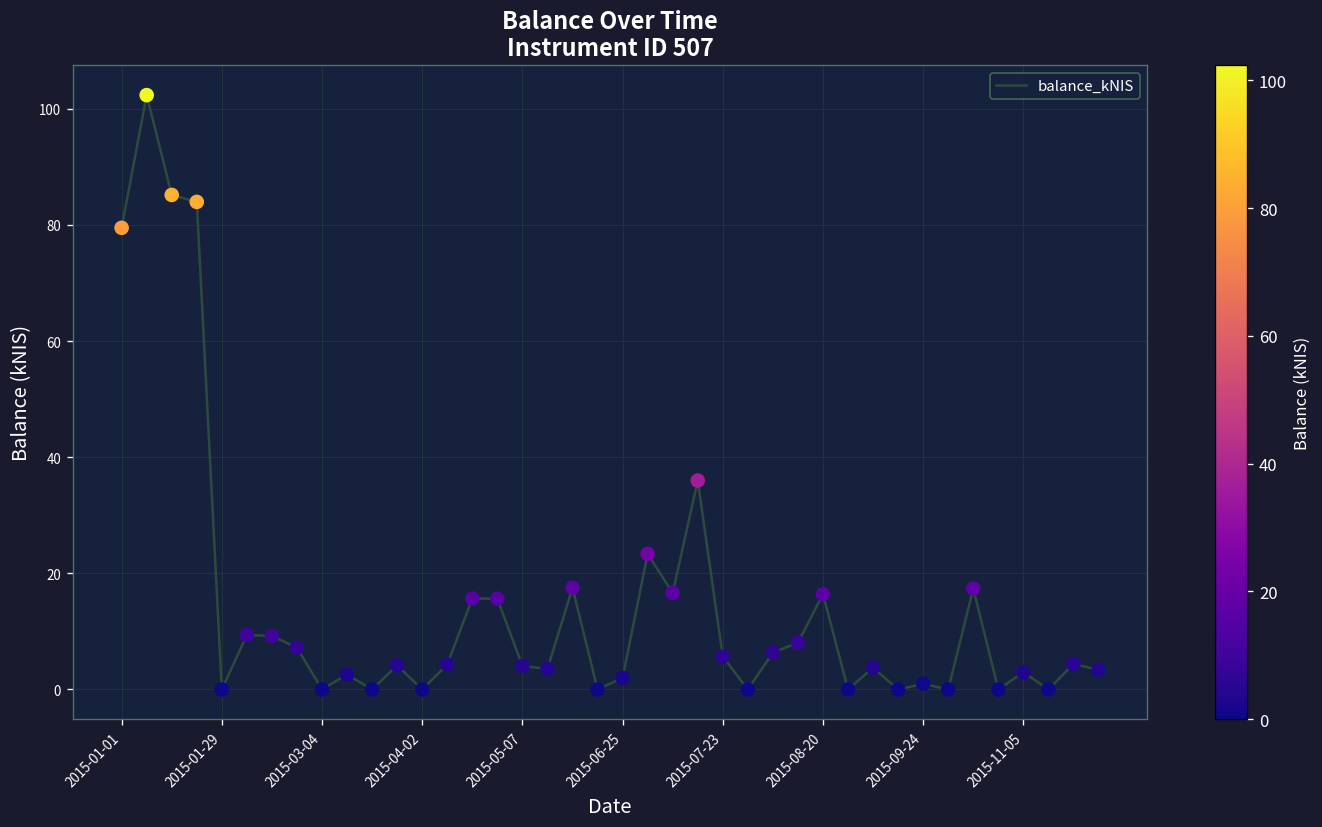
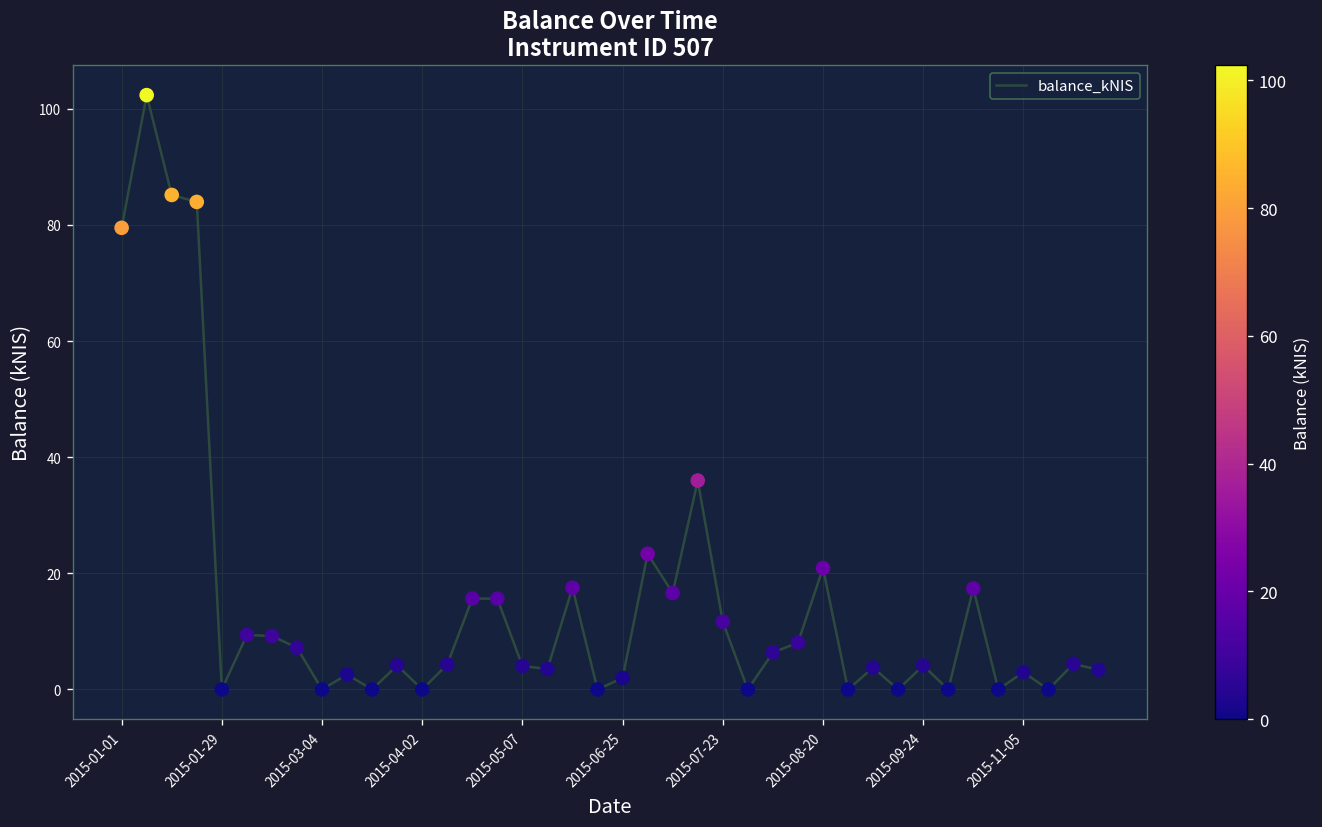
2015-07-23: 6 -> 12
2015-08-20: 16 -> 21
2015-09-24: 1 -> 4
